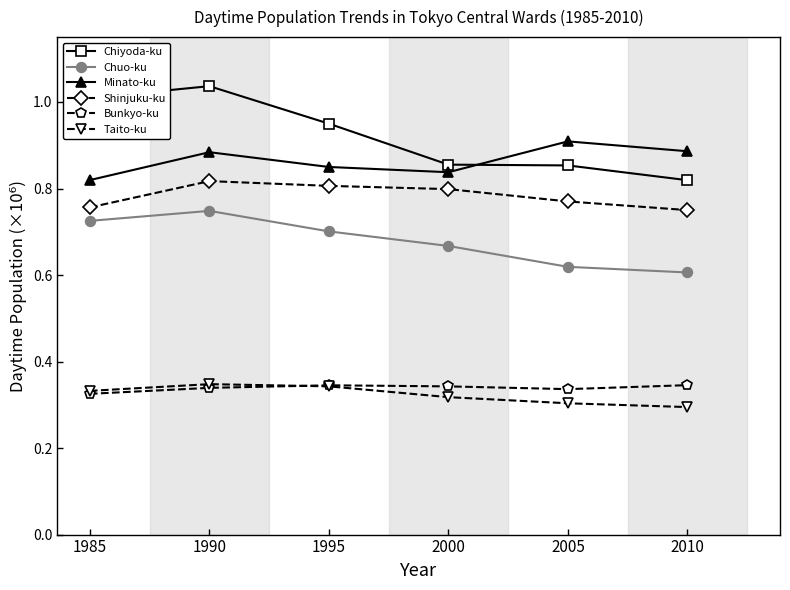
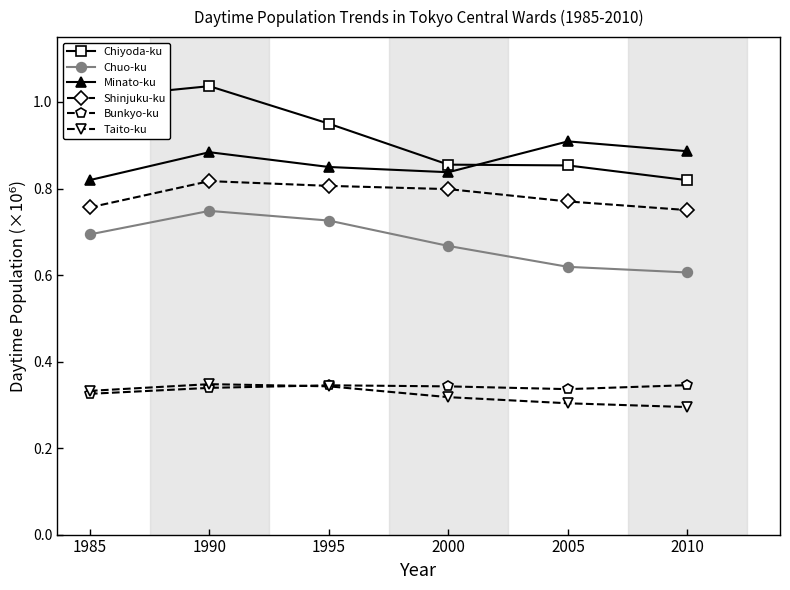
Chuo-ku, 1985: 0.73 -> 0.69
Chuo-ku, 1995: 0.70 -> 0.73
